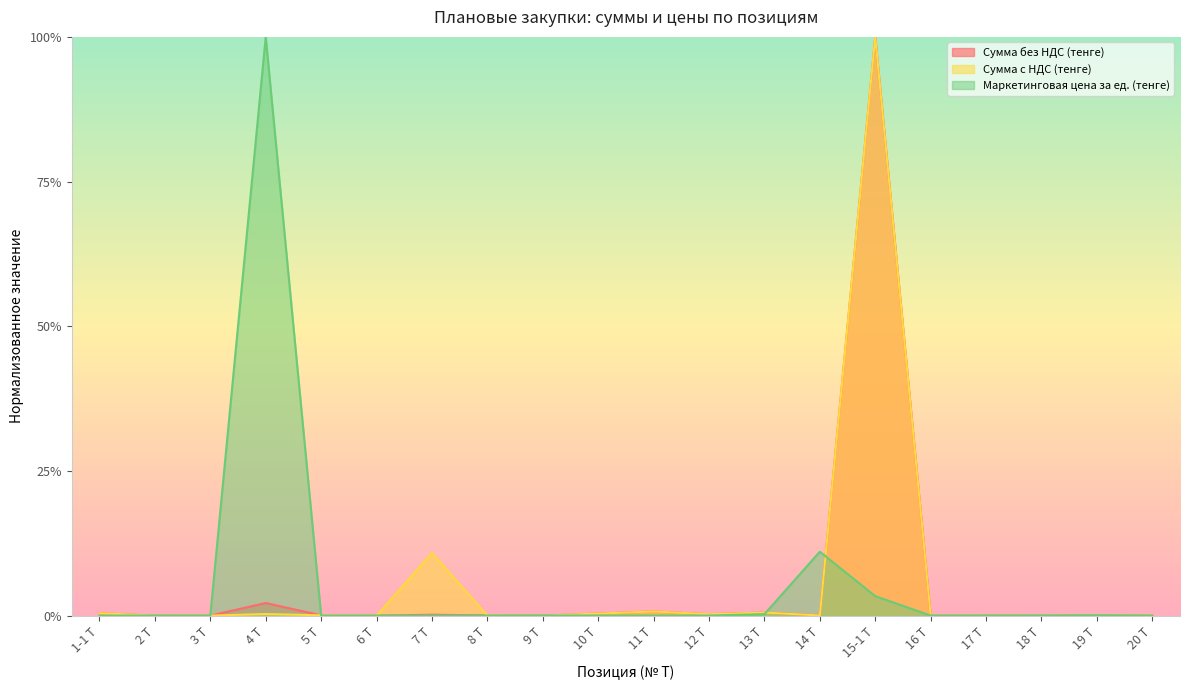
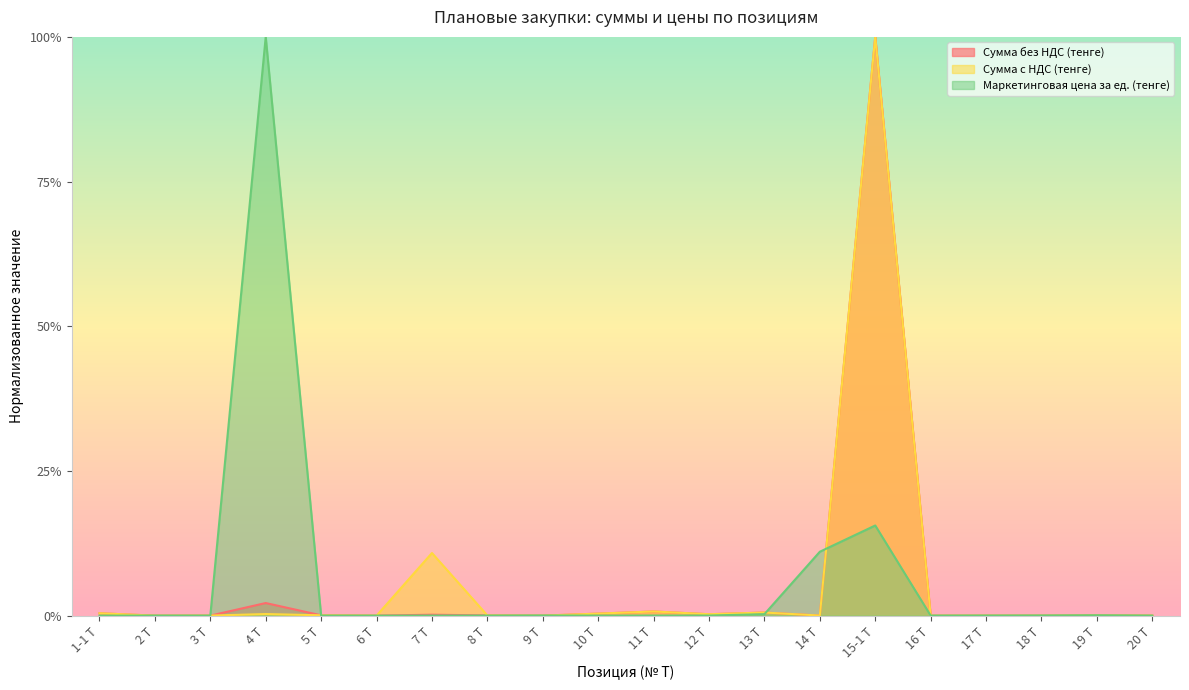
Маркетинговая цена за ед. (тенге), 15-1 Т: 3% -> 16%
